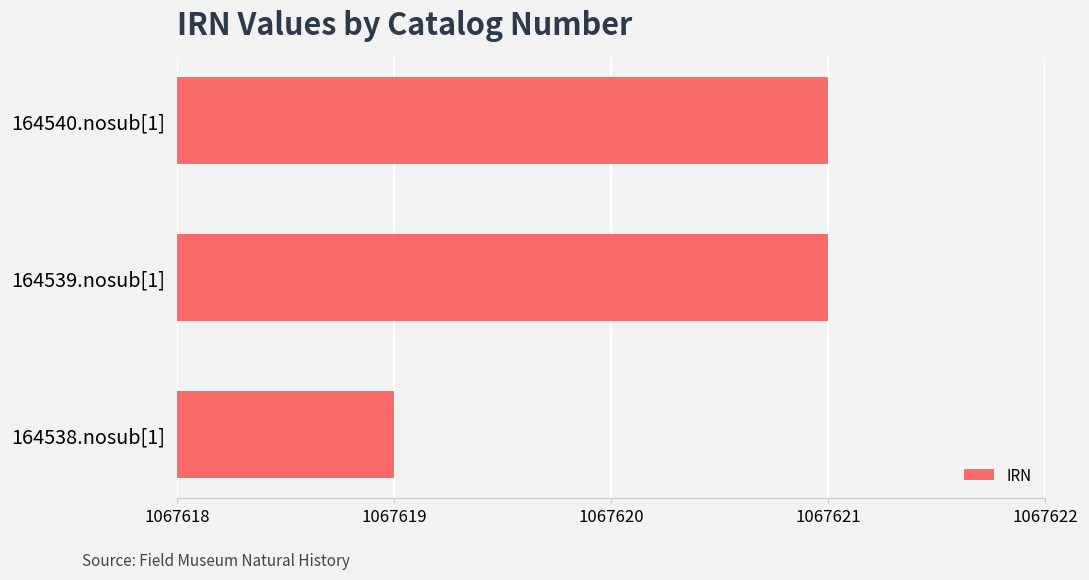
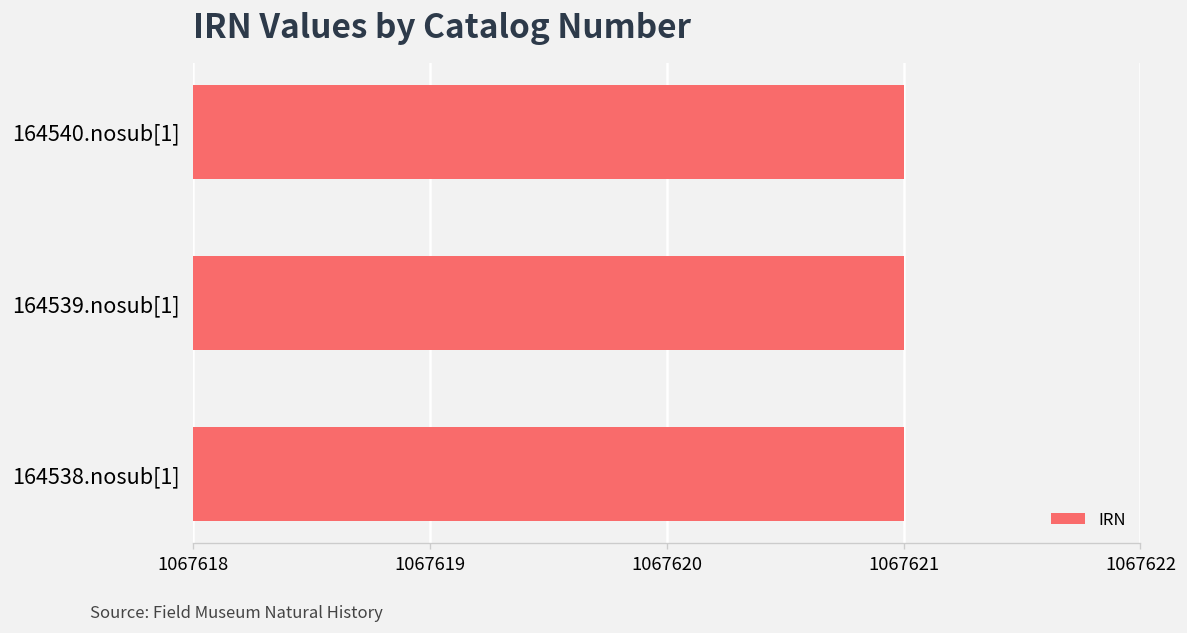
164538.nosub[1]: 1067619 -> 1067621
